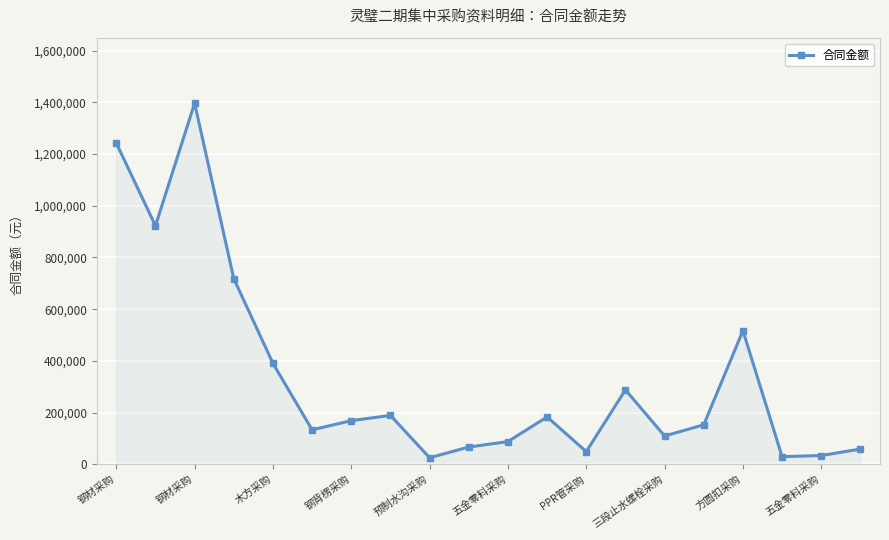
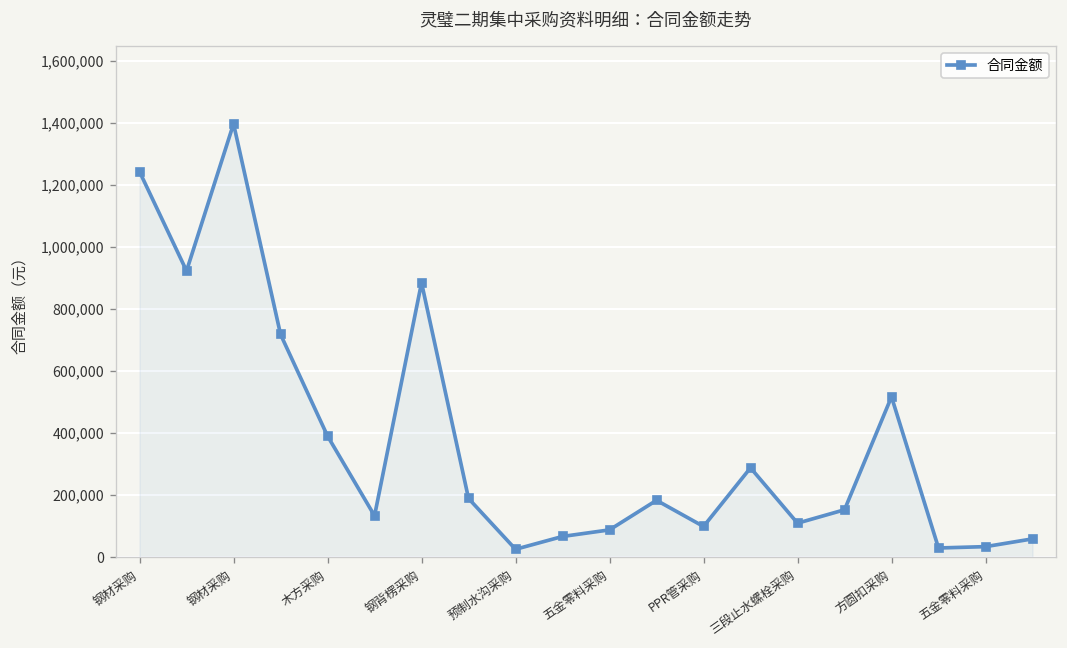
钢背楞采购: 170,000 -> 880,000
PPR管采购: 50,000 -> 100,000
